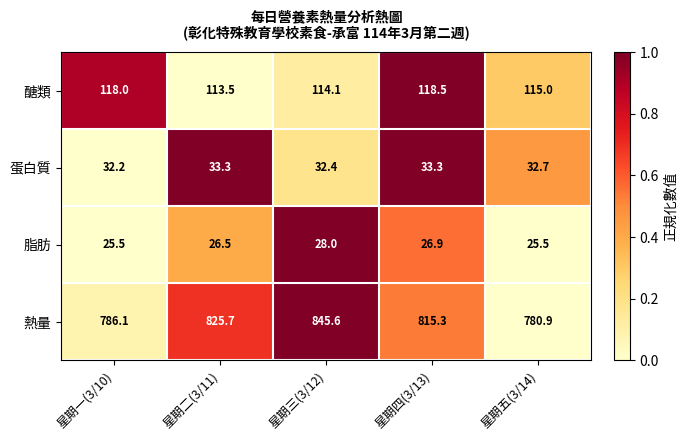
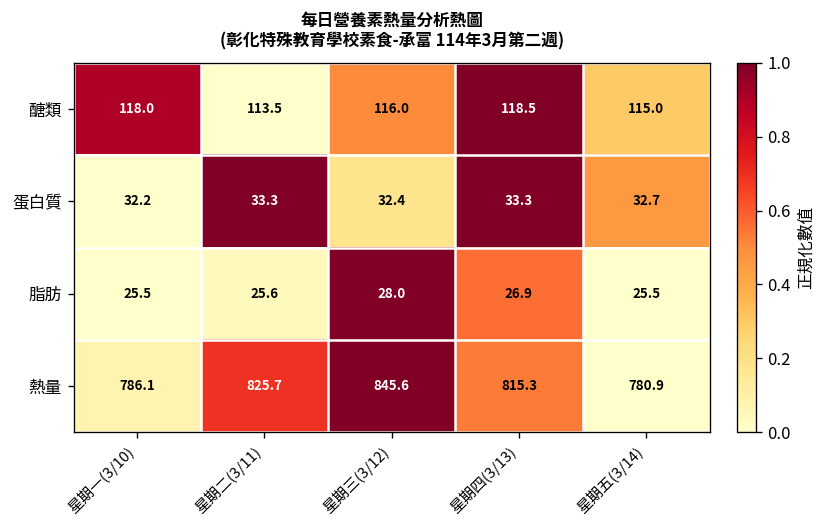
醣類, 星期三(3/12): 114.1 -> 116.0
脂肪, 星期二(3/11): 26.5 -> 25.6
